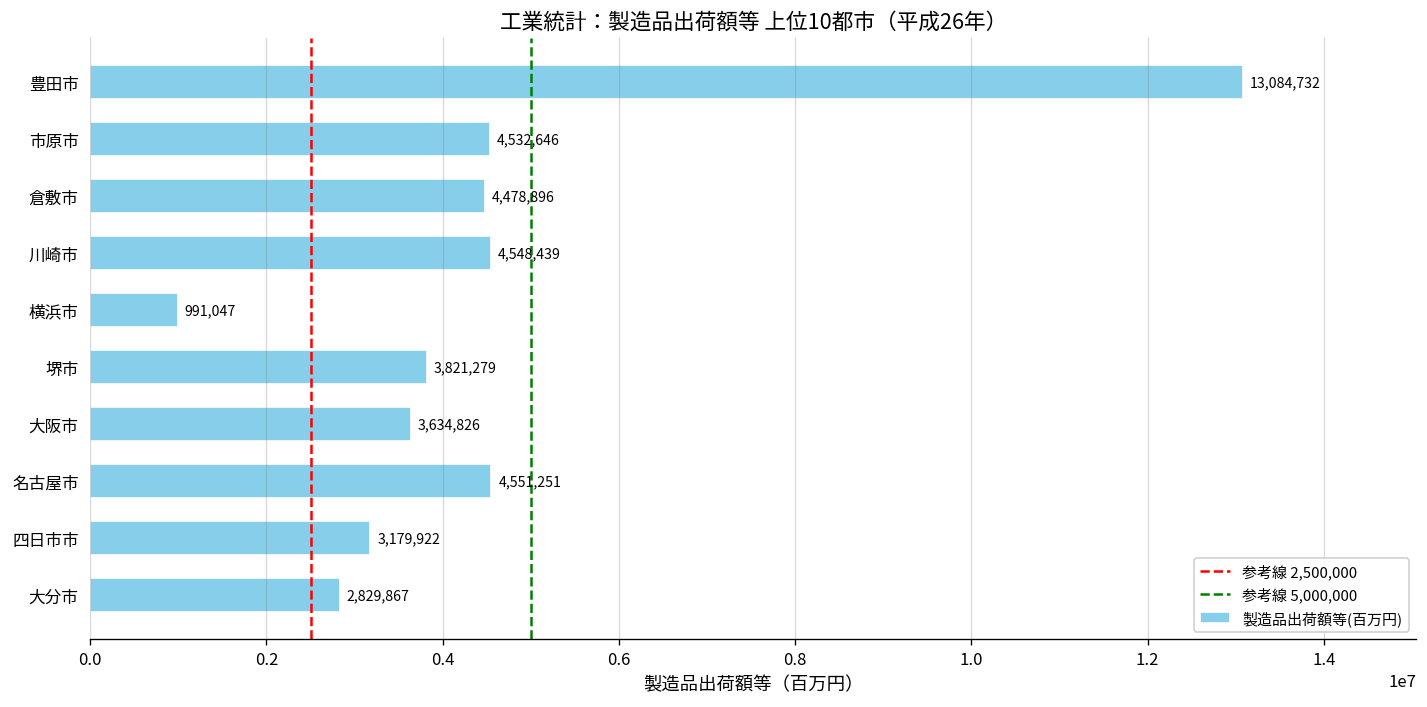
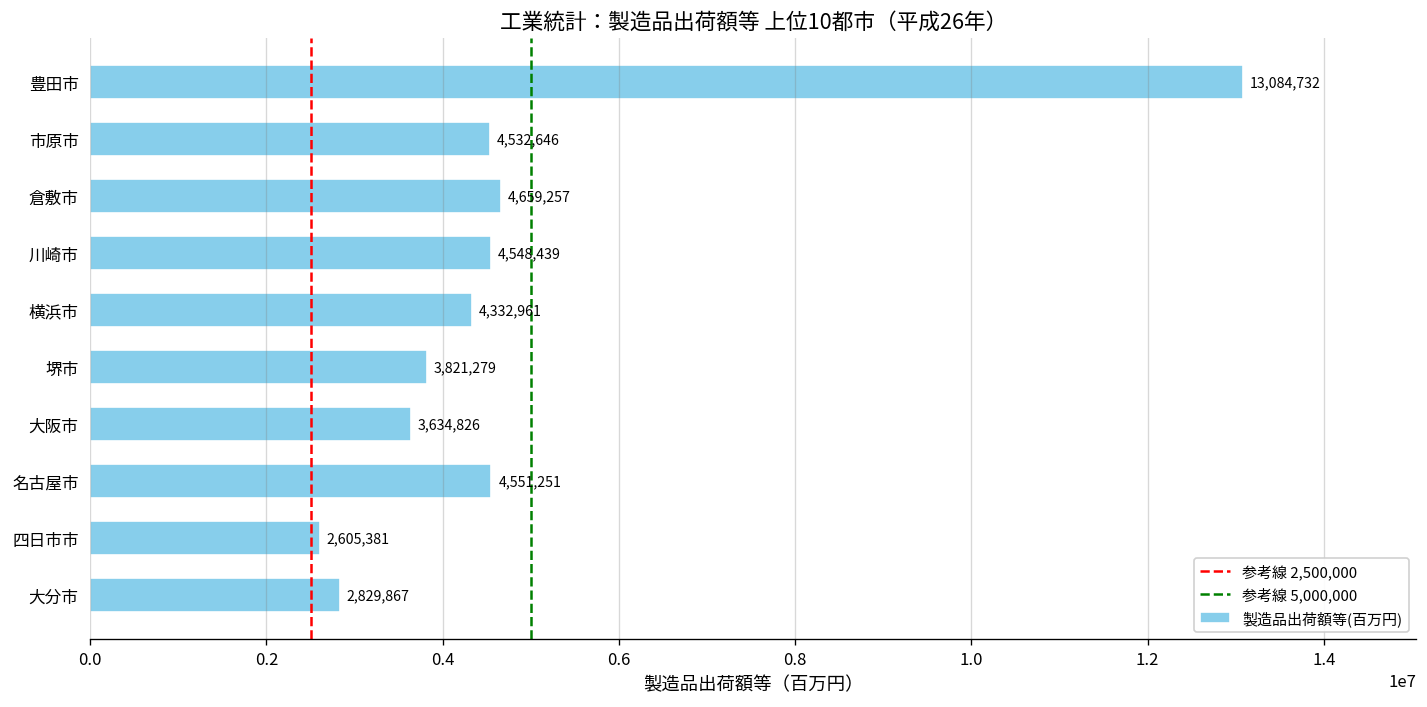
倉敷市: 4,478,896 -> 4,659,257
横浜市: 991,047 -> 4,332,961
四日市市: 3,179,922 -> 2,605,381
